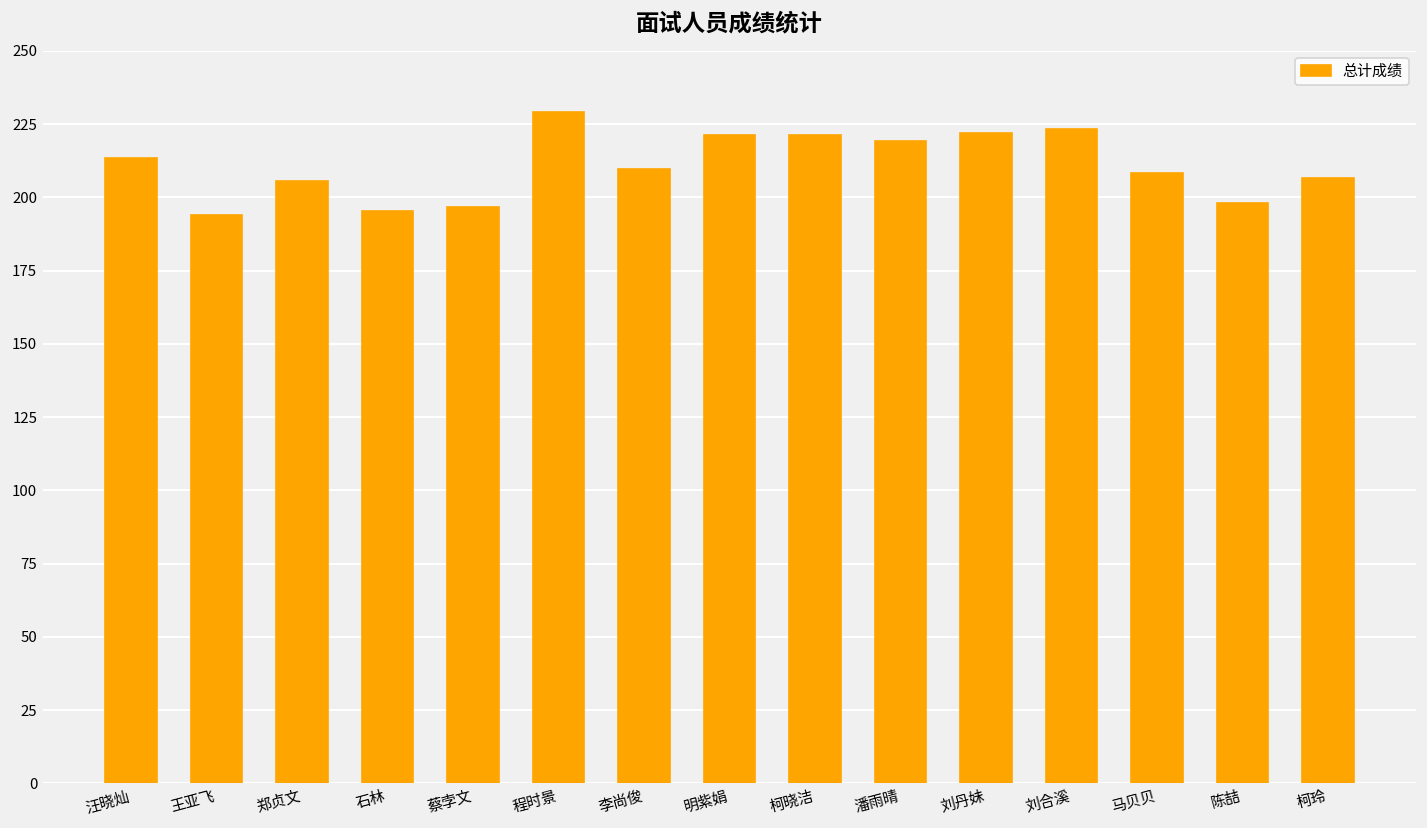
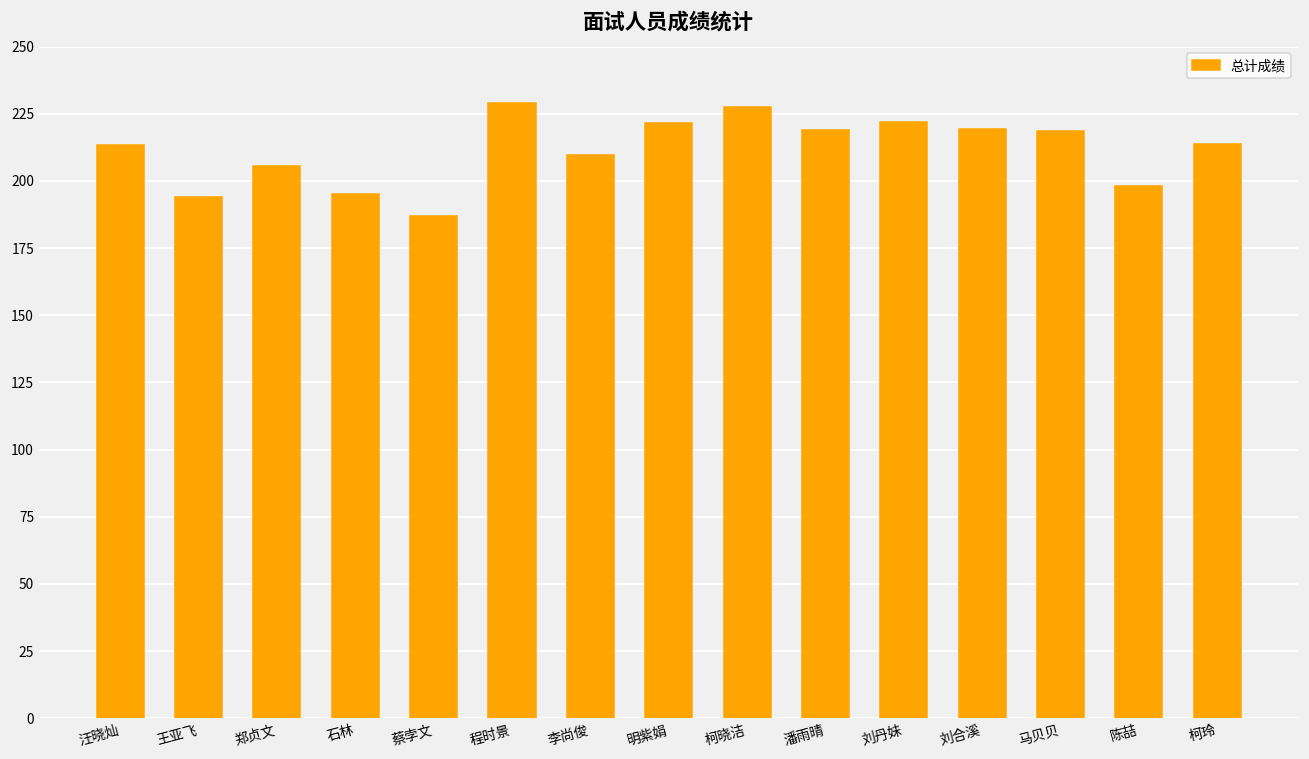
蔡孛文: 197 -> 187
柯晓洁: 221 -> 228
刘合溪: 224 -> 219
马贝贝: 208 -> 219
柯玲: 207 -> 214
